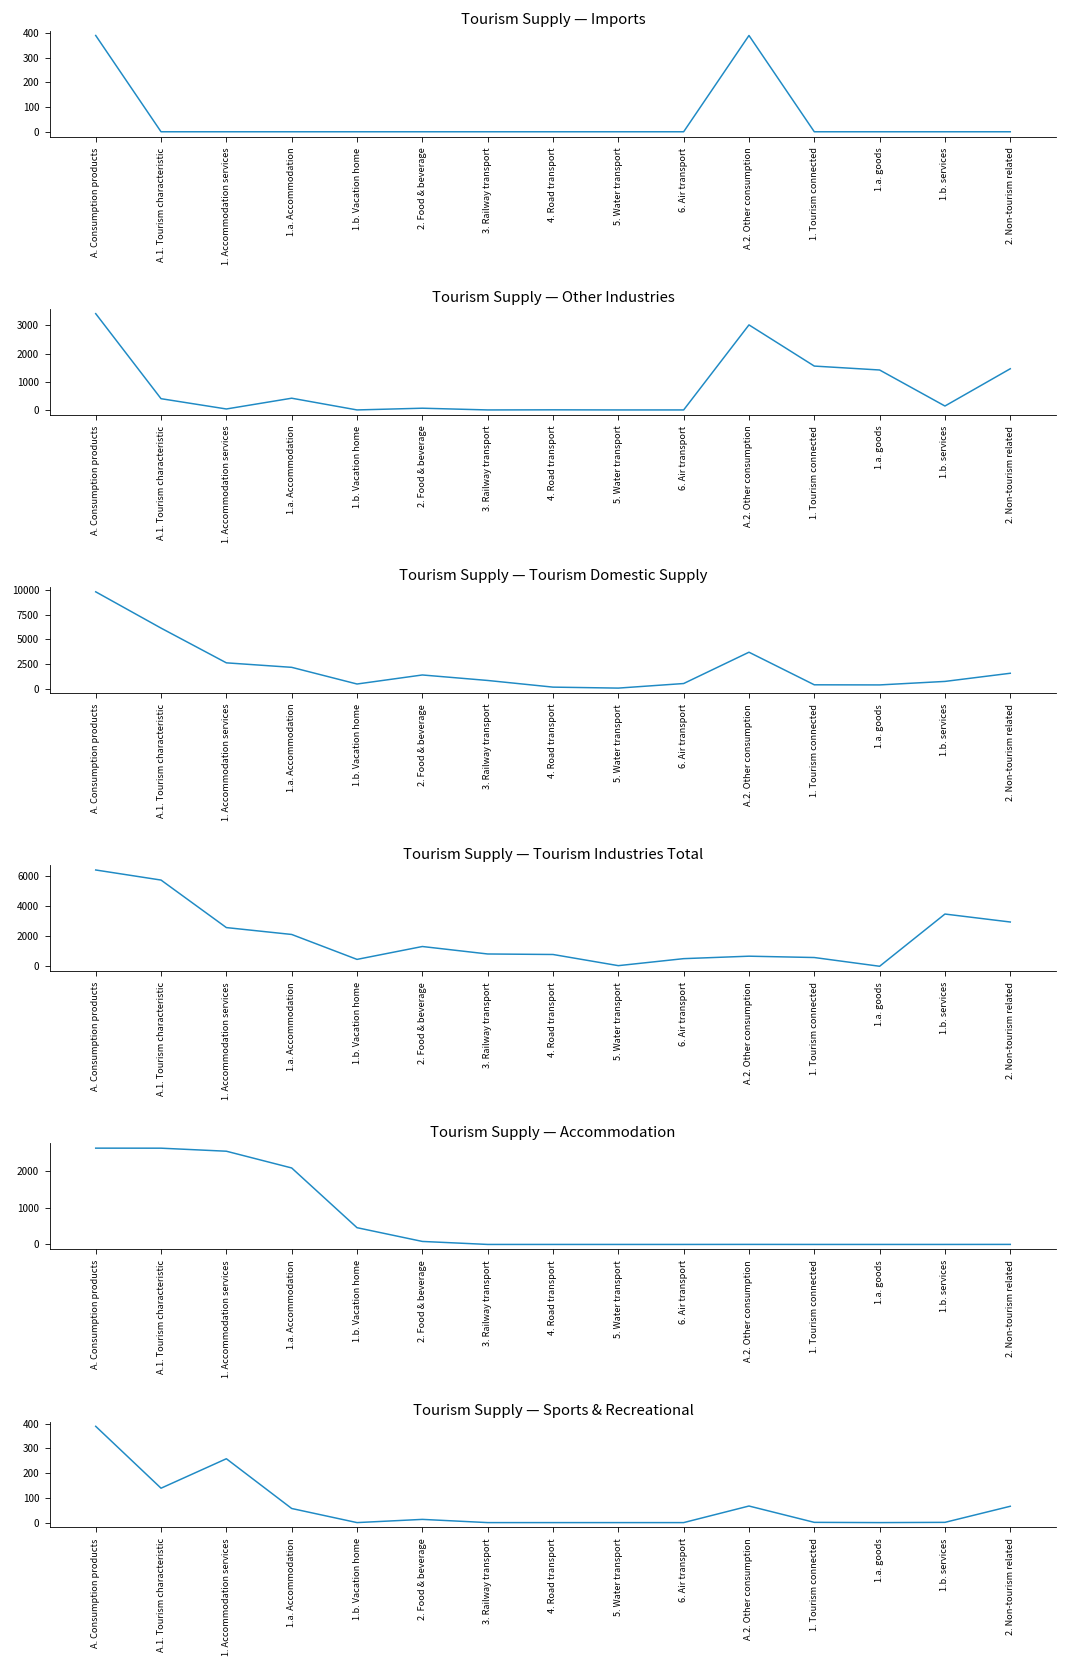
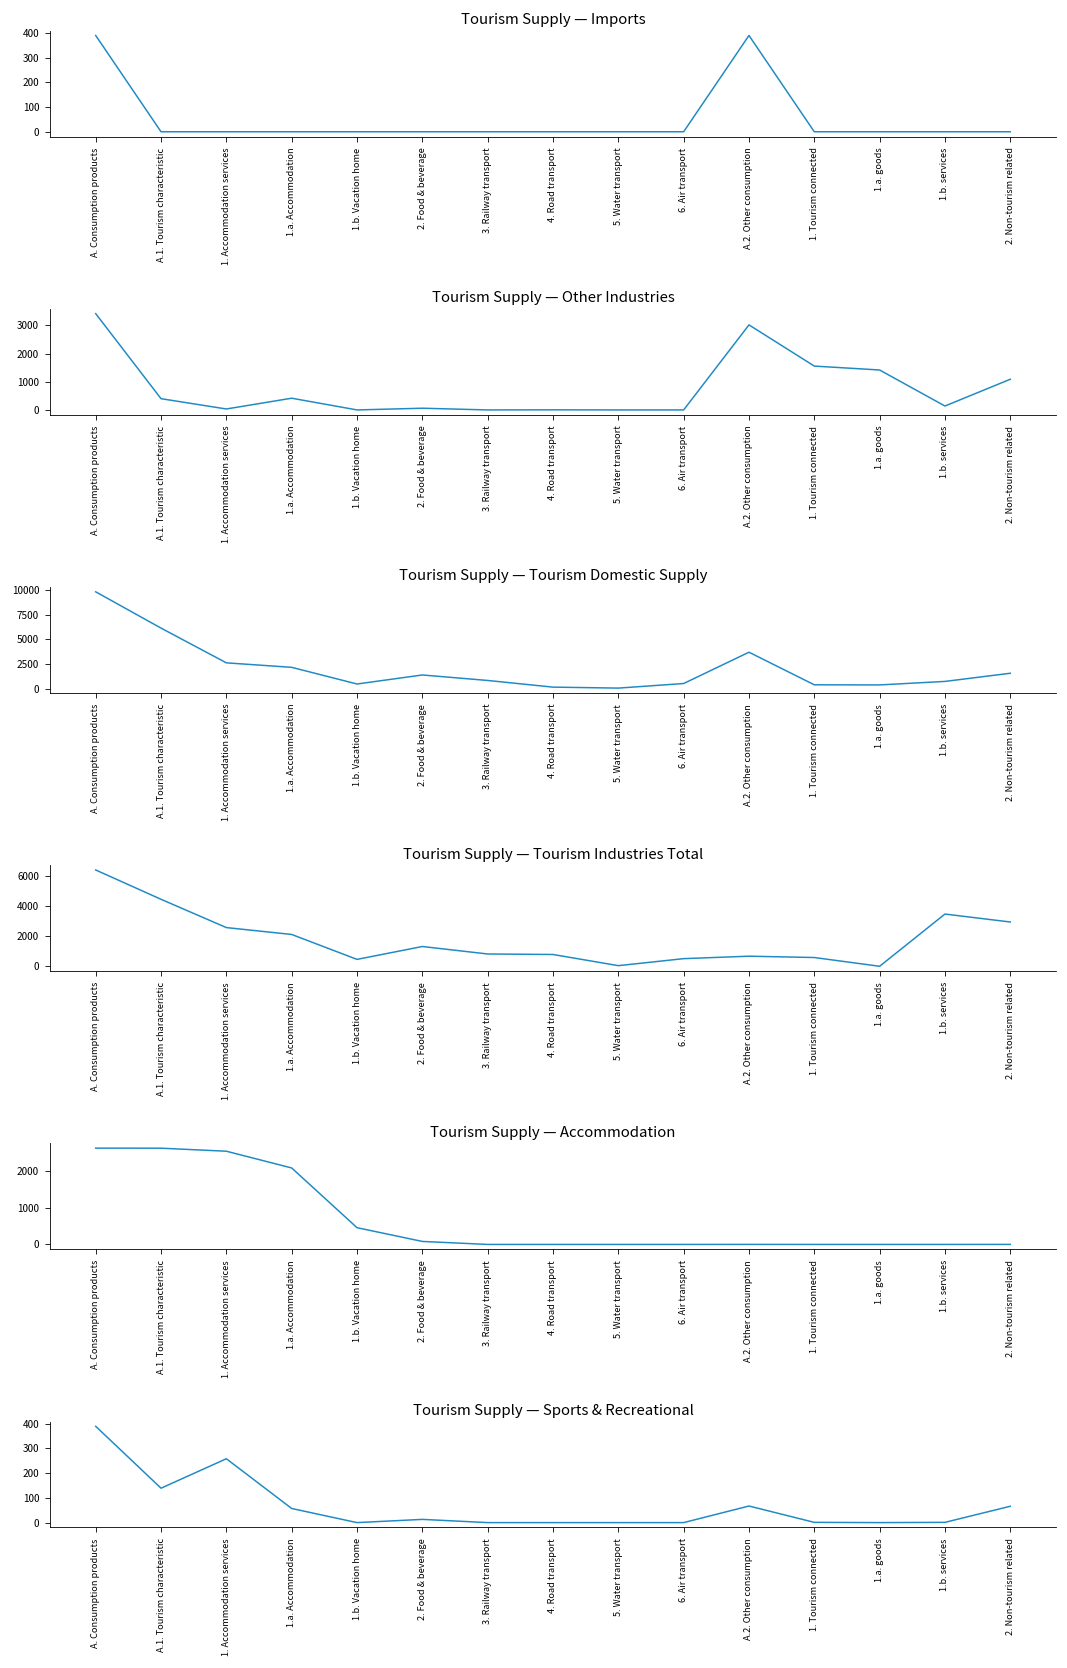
Tourism Supply — Other Industries, 2. Non-tourism related: 1500 -> 1100
Tourism Supply — Tourism Industries Total, A.1. Tourism characteristic: 5700 -> 4500
